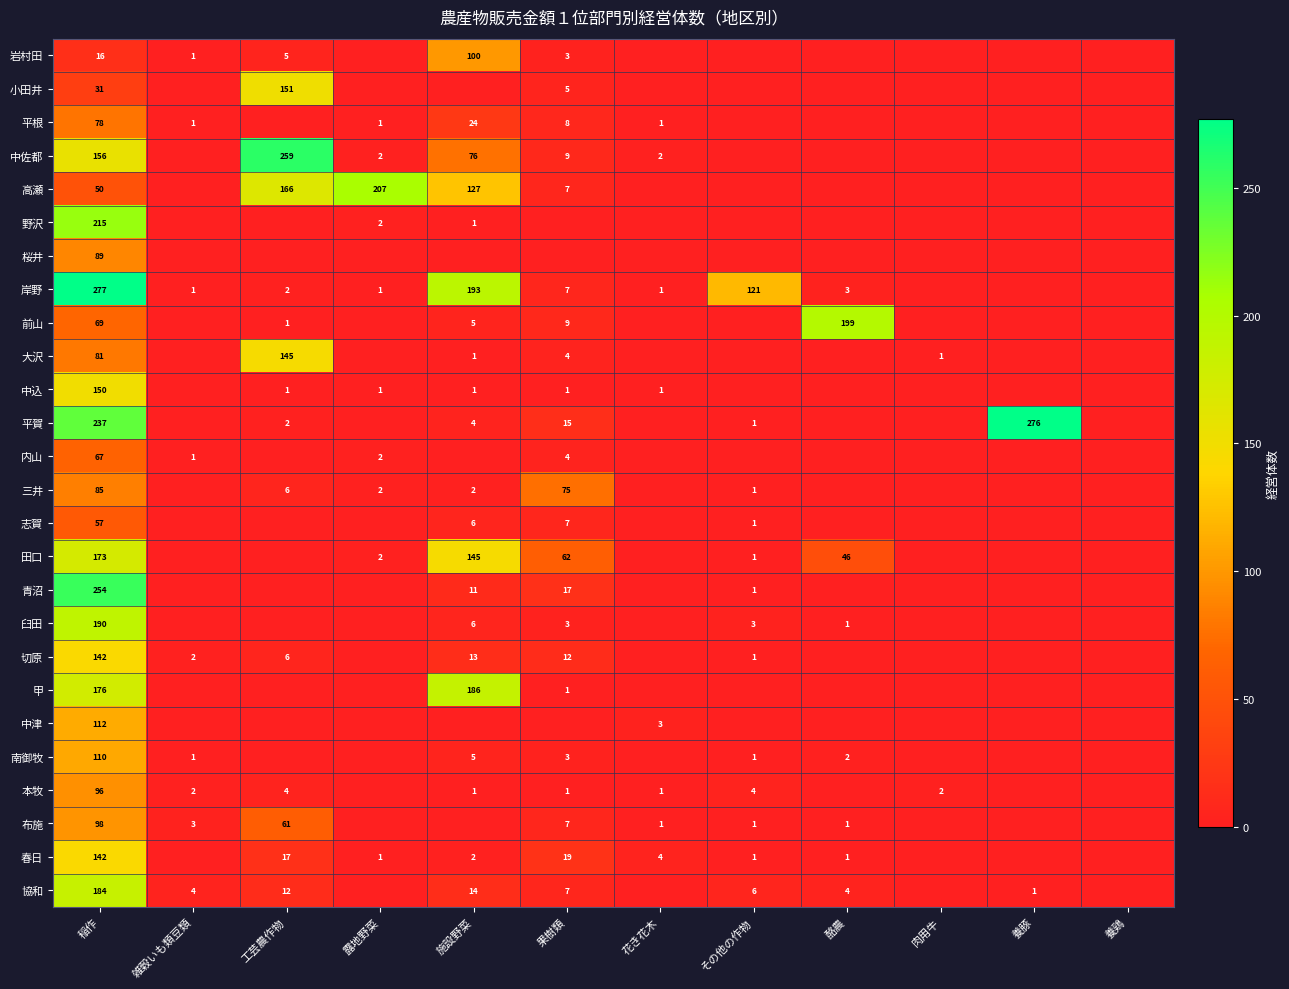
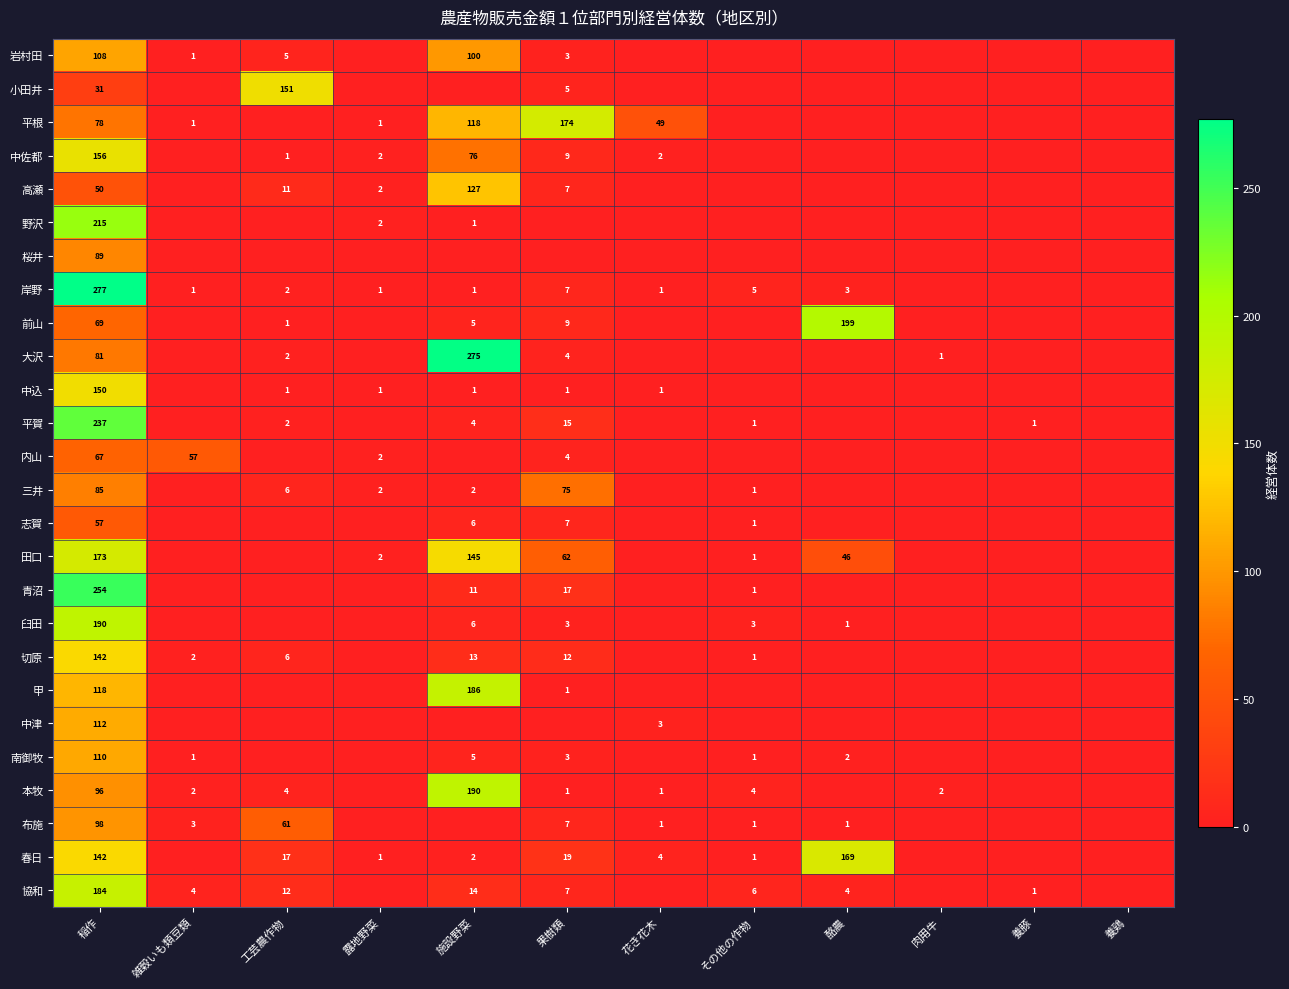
岩村田, 稲作: 16 -> 108
平根, 施設野菜: 24 -> 118
平根, 果樹類: 8 -> 174
平根, 花き花木: 1 -> 49
中佐都, 工芸農作物: 259 -> 1
高瀬, 工芸農作物: 166 -> 11
高瀬, 露地野菜: 207 -> 2
岸野, 施設野菜: 193 -> 1
岸野, その他の作物: 121 -> 5
大沢, 工芸農作物: 145 -> 2
大沢, 施設野菜: 1 -> 275
平賀, 養豚: 276 -> 1
内山, 雑穀いも類豆類: 1 -> 57
甲, 稲作: 176 -> 118
本牧, 施設野菜: 1 -> 190
春日, 酪農: 1 -> 169
